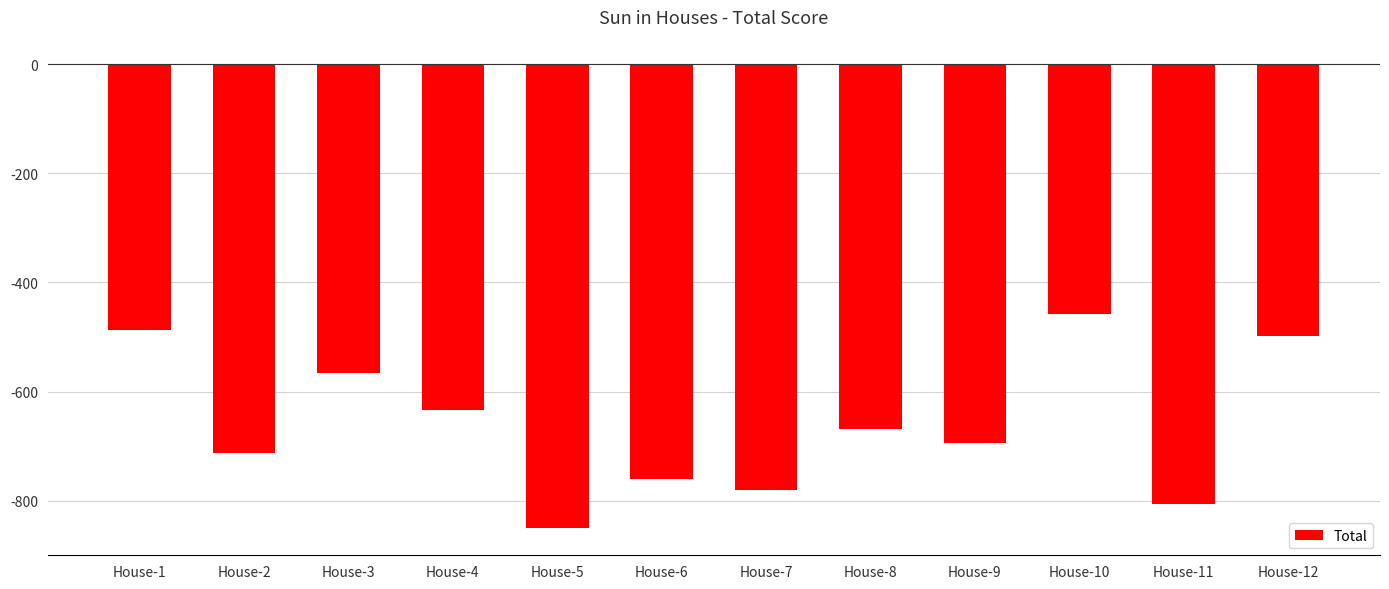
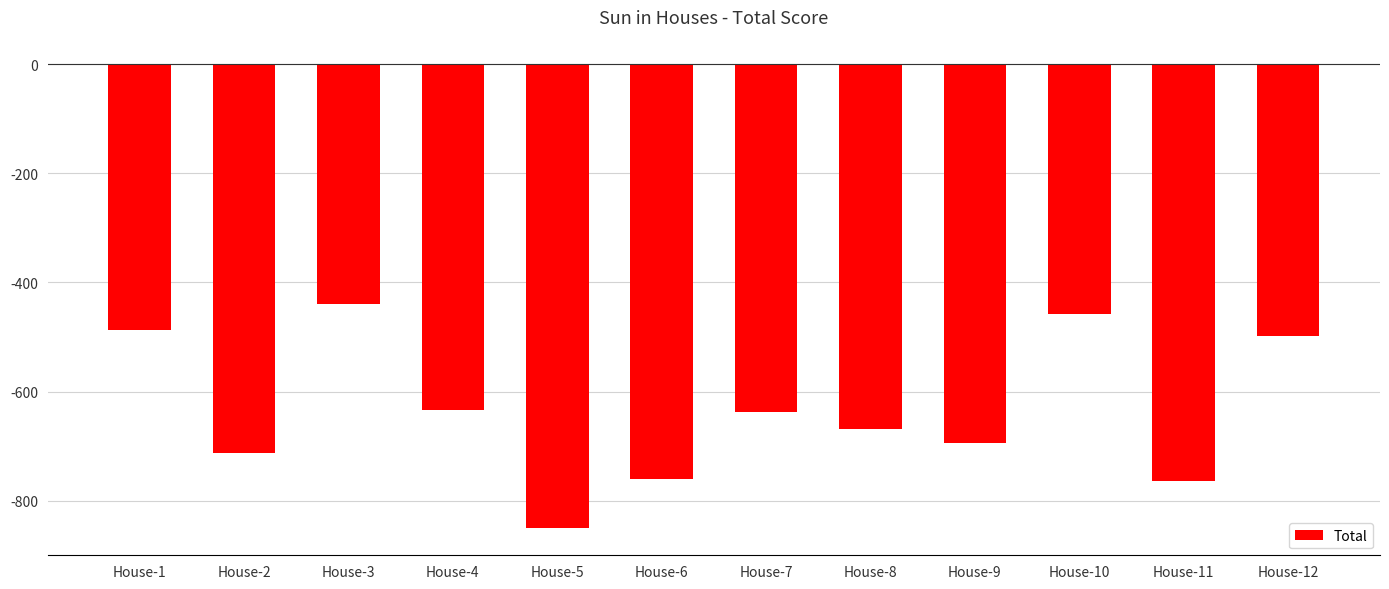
House-3: -570 -> -440
House-7: -780 -> -640
House-11: -810 -> -760
